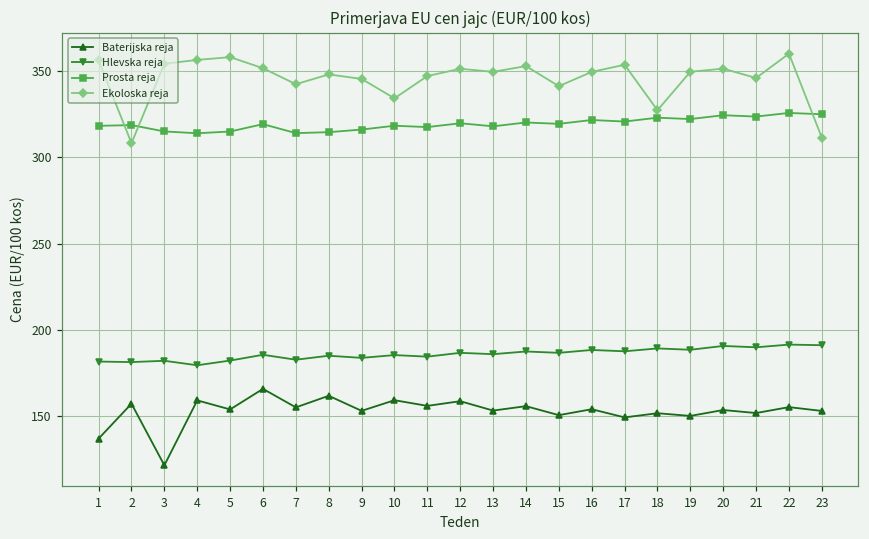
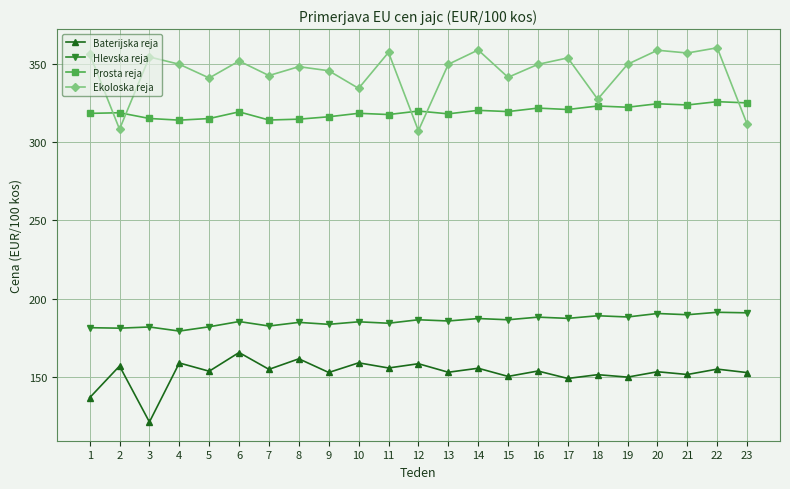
Ekoloska reja, 4: 357 -> 350
Ekoloska reja, 5: 358 -> 341
Ekoloska reja, 11: 347 -> 357
Ekoloska reja, 12: 352 -> 307
Ekoloska reja, 14: 353 -> 359
Ekoloska reja, 20: 352 -> 359
Ekoloska reja, 21: 346 -> 357
